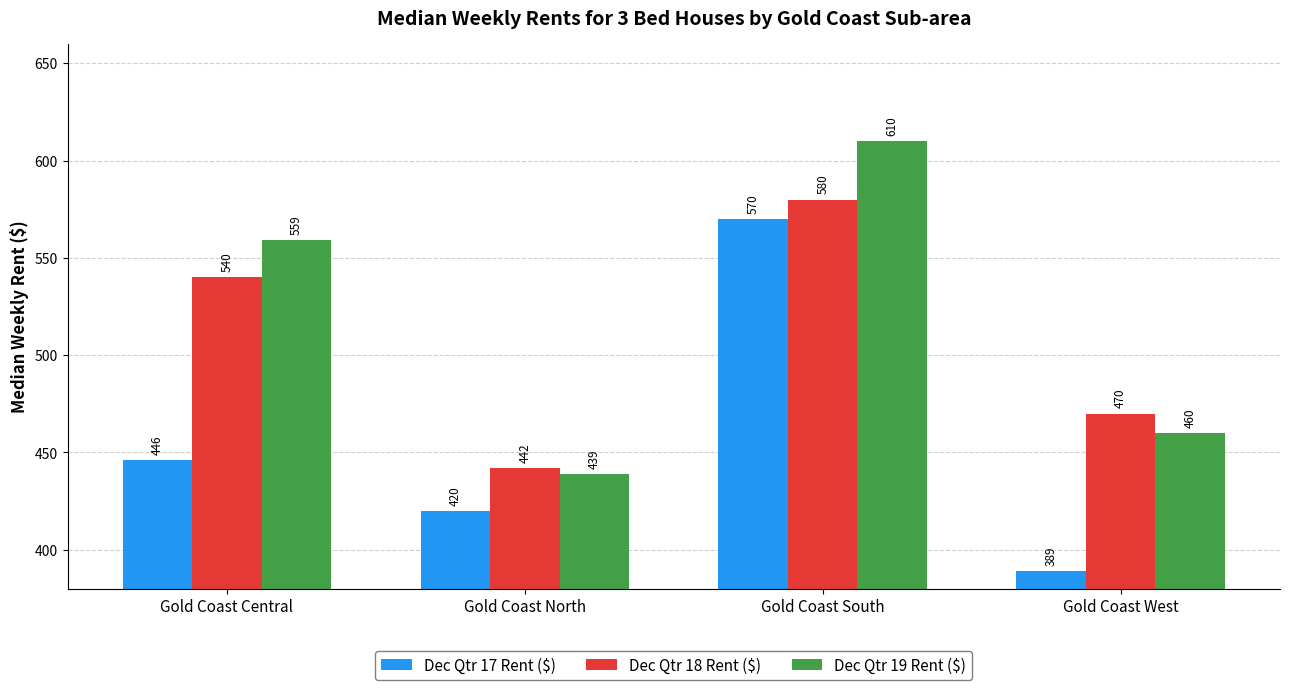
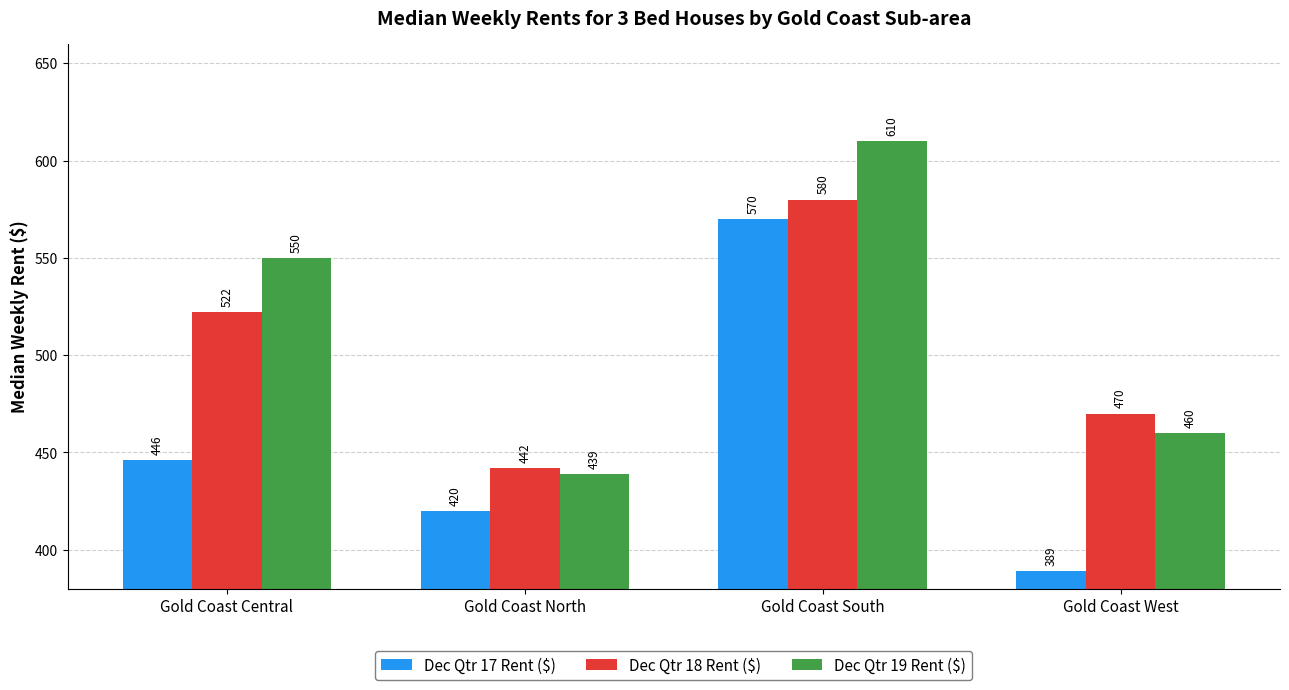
Dec Qtr 18 Rent ($), Gold Coast Central: 540 -> 522
Dec Qtr 19 Rent ($), Gold Coast Central: 559 -> 550
